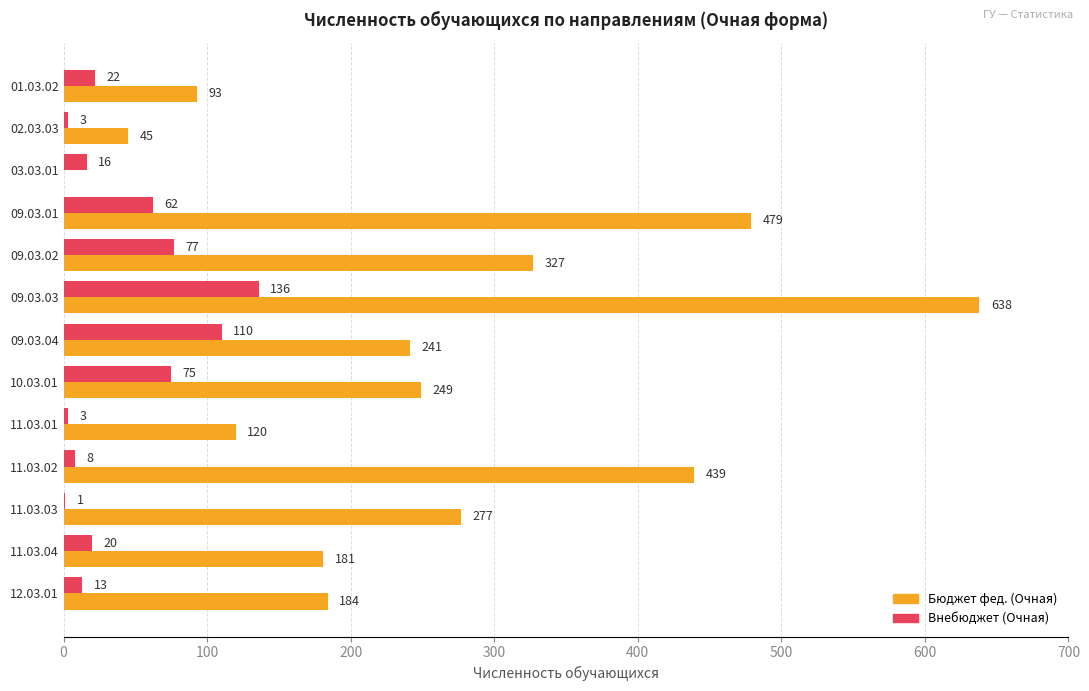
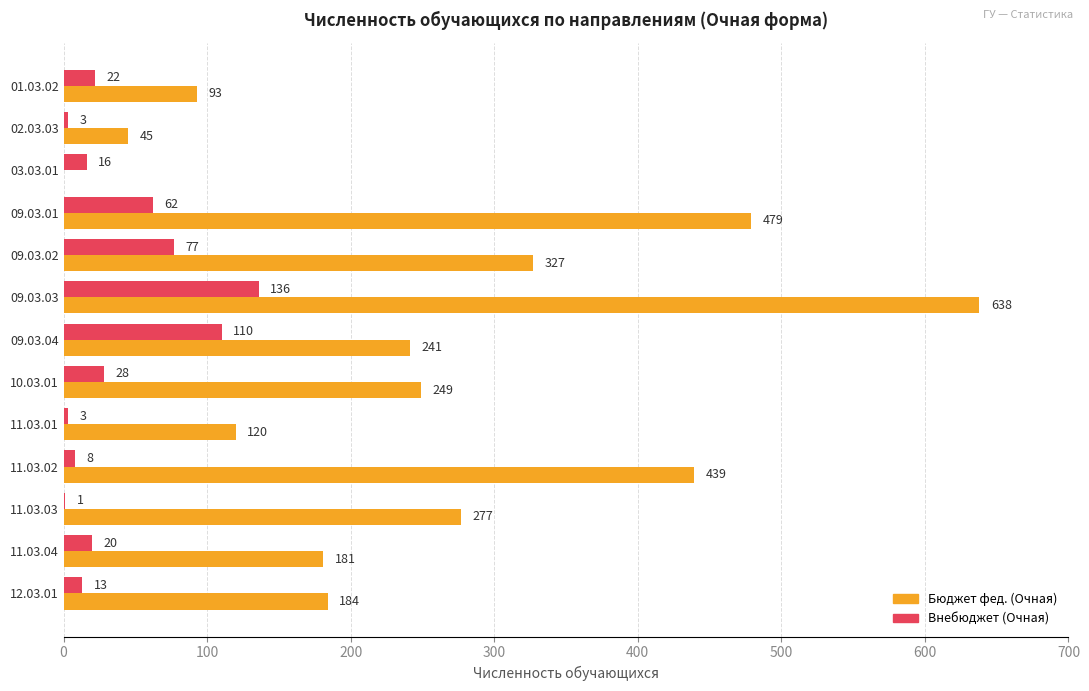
Внебюджет (Очная), 10.03.01: 75 -> 28
